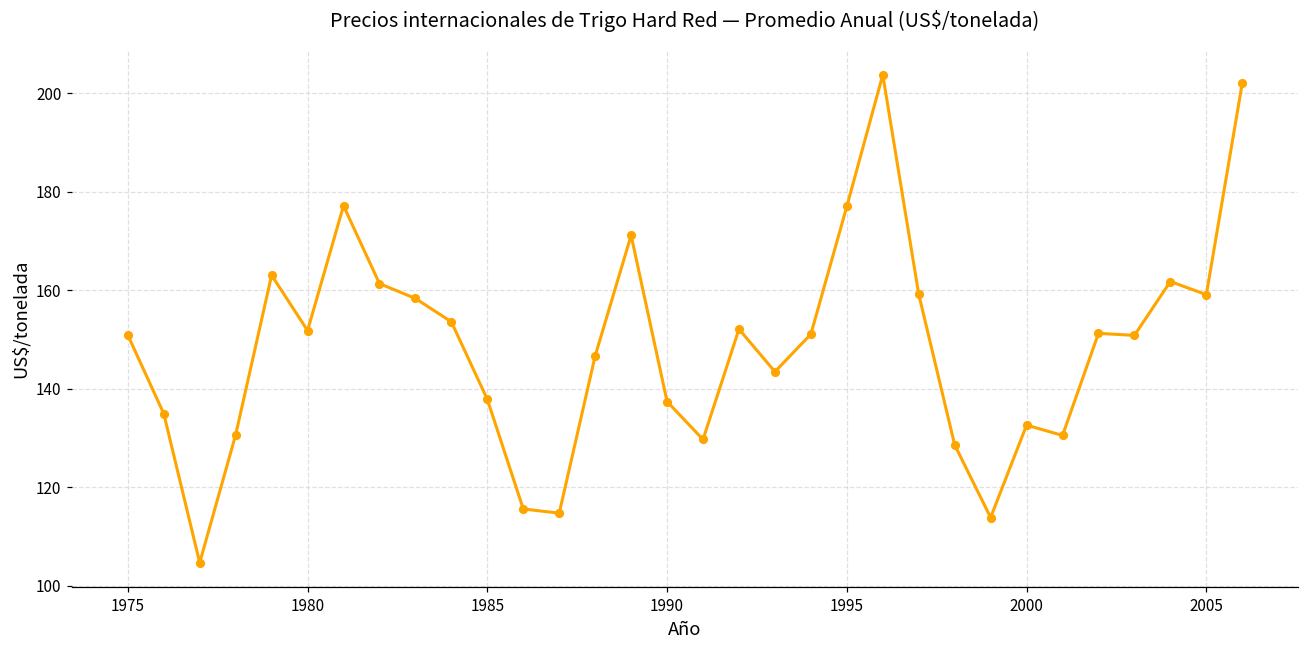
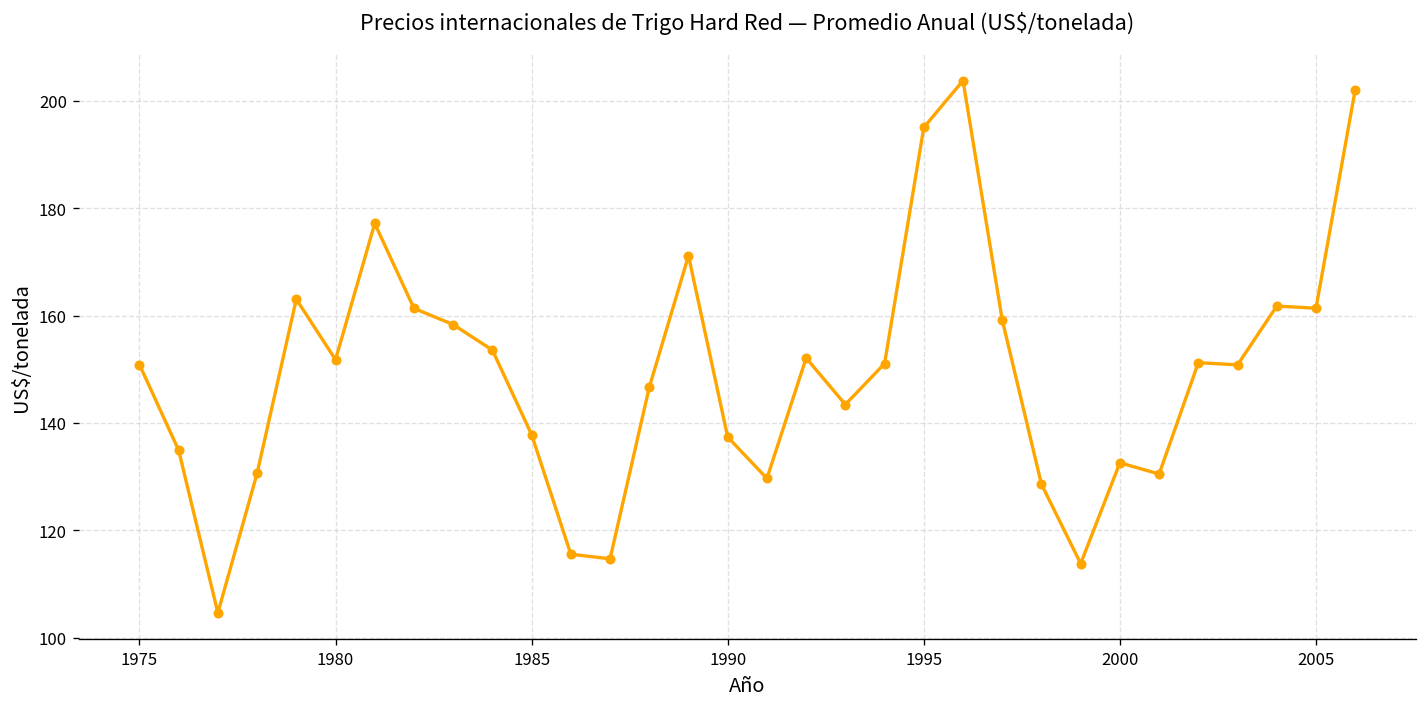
1995: 177 -> 195
2005: 159 -> 161
